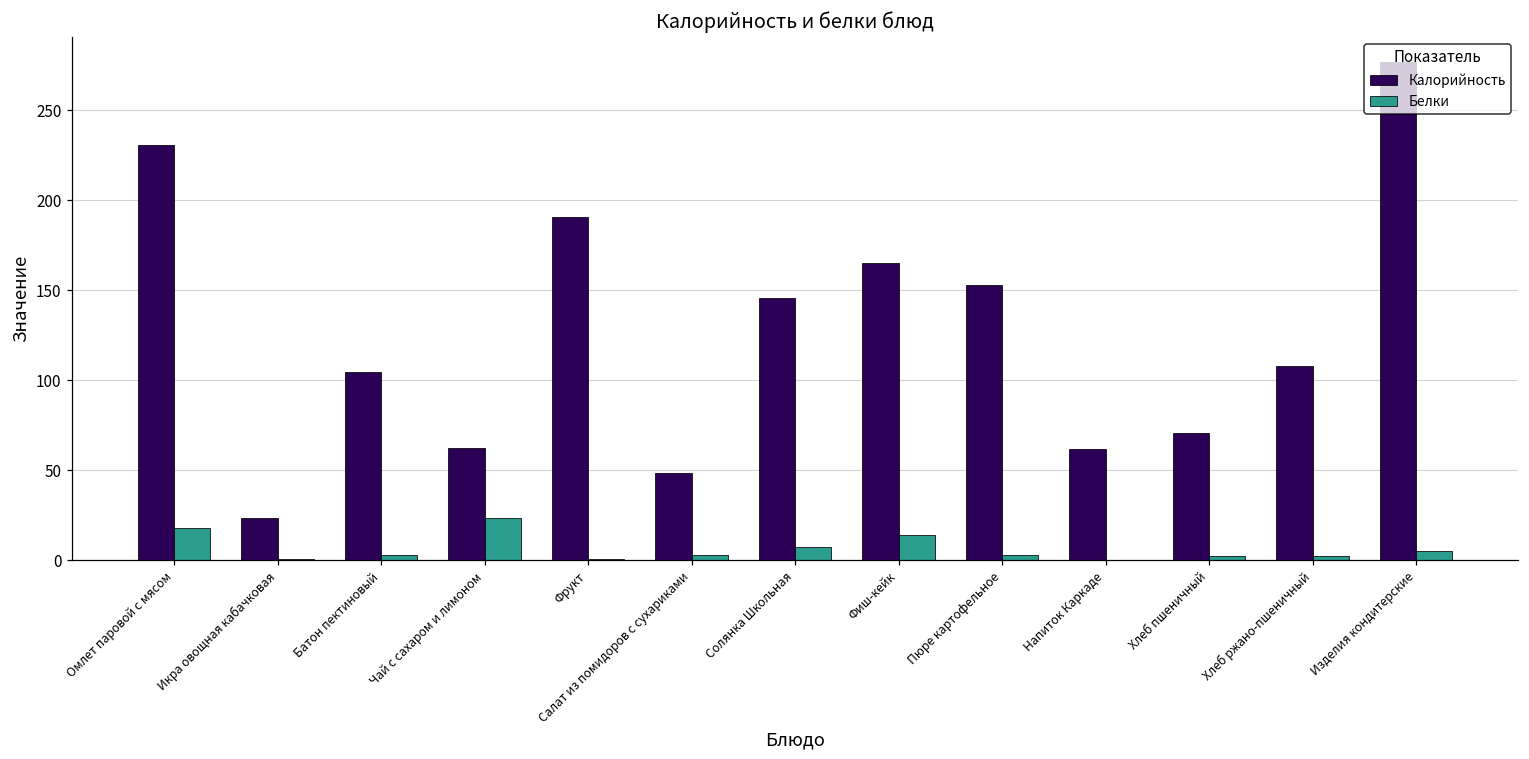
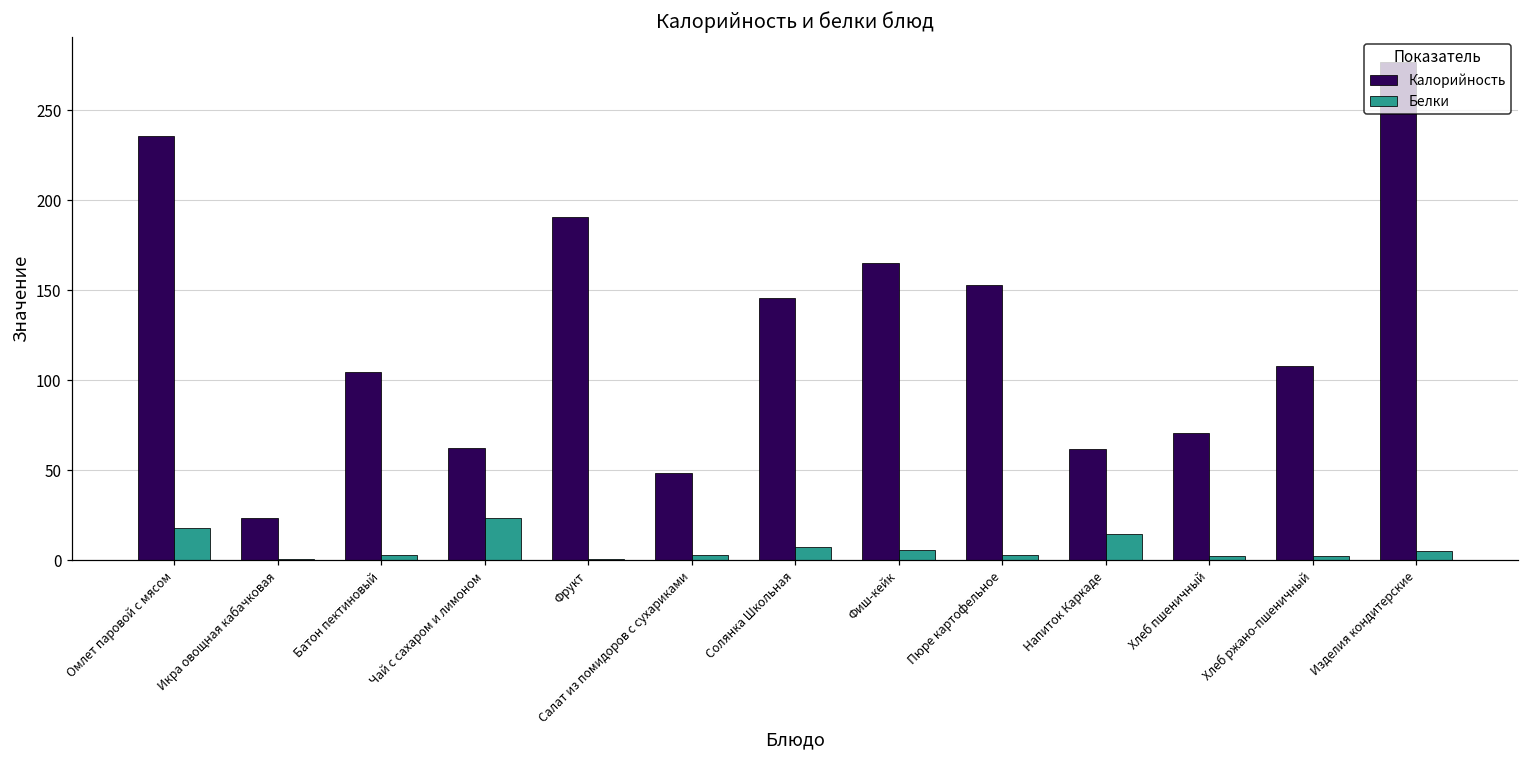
Калорийность, Омлет паровой с мясом: 230 -> 235
Белки, Фиш-кейк: 14 -> 6
Белки, Напиток Каркаде: 0 -> 14
